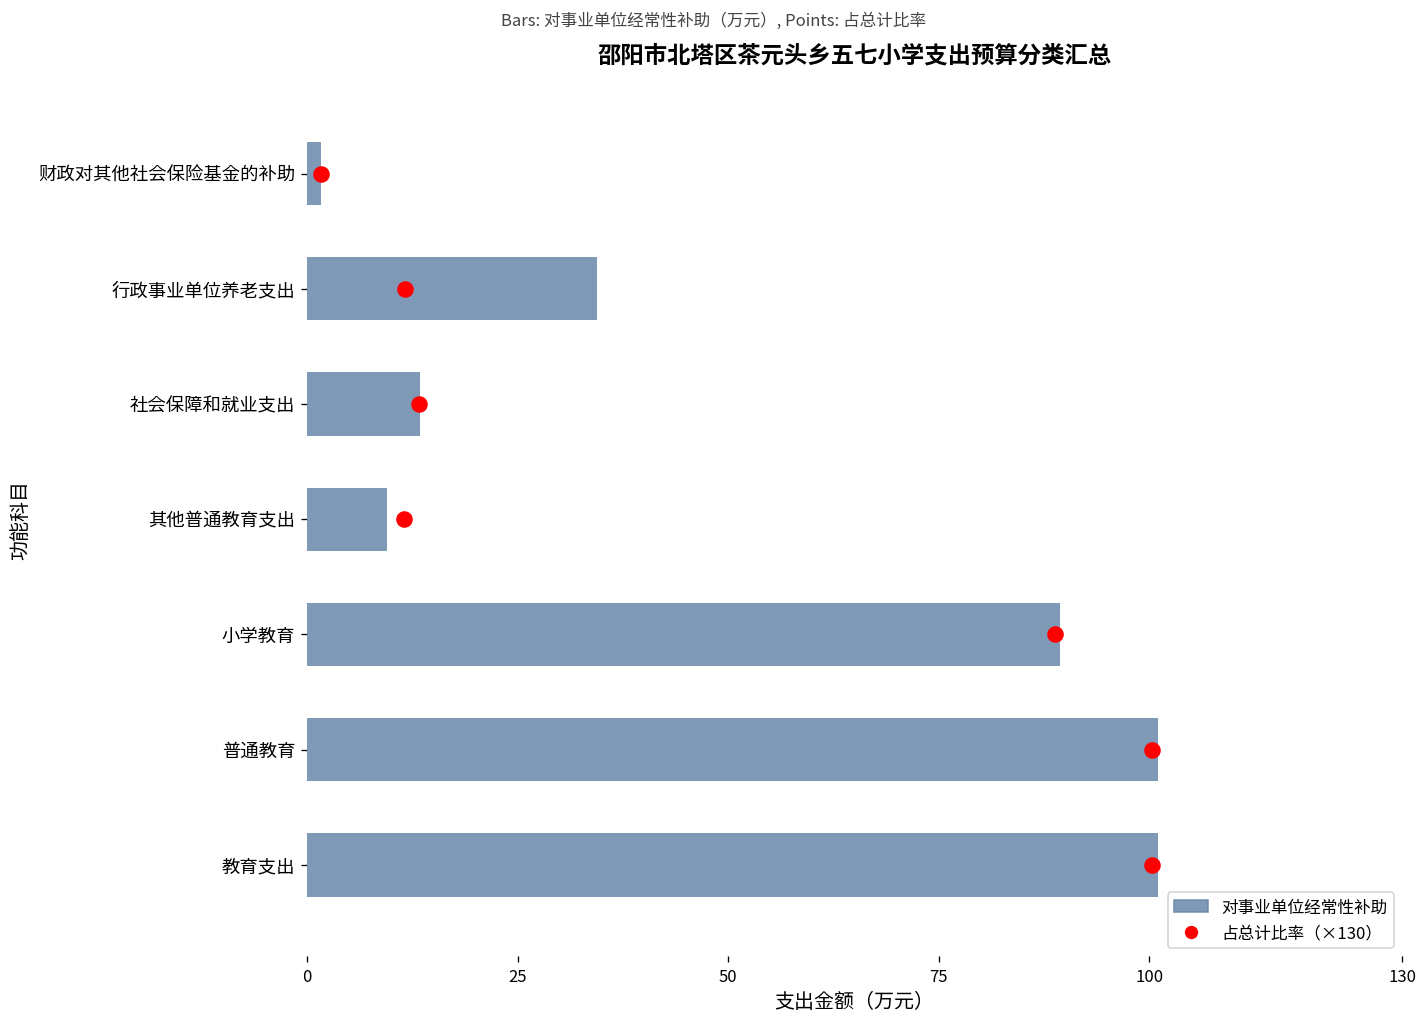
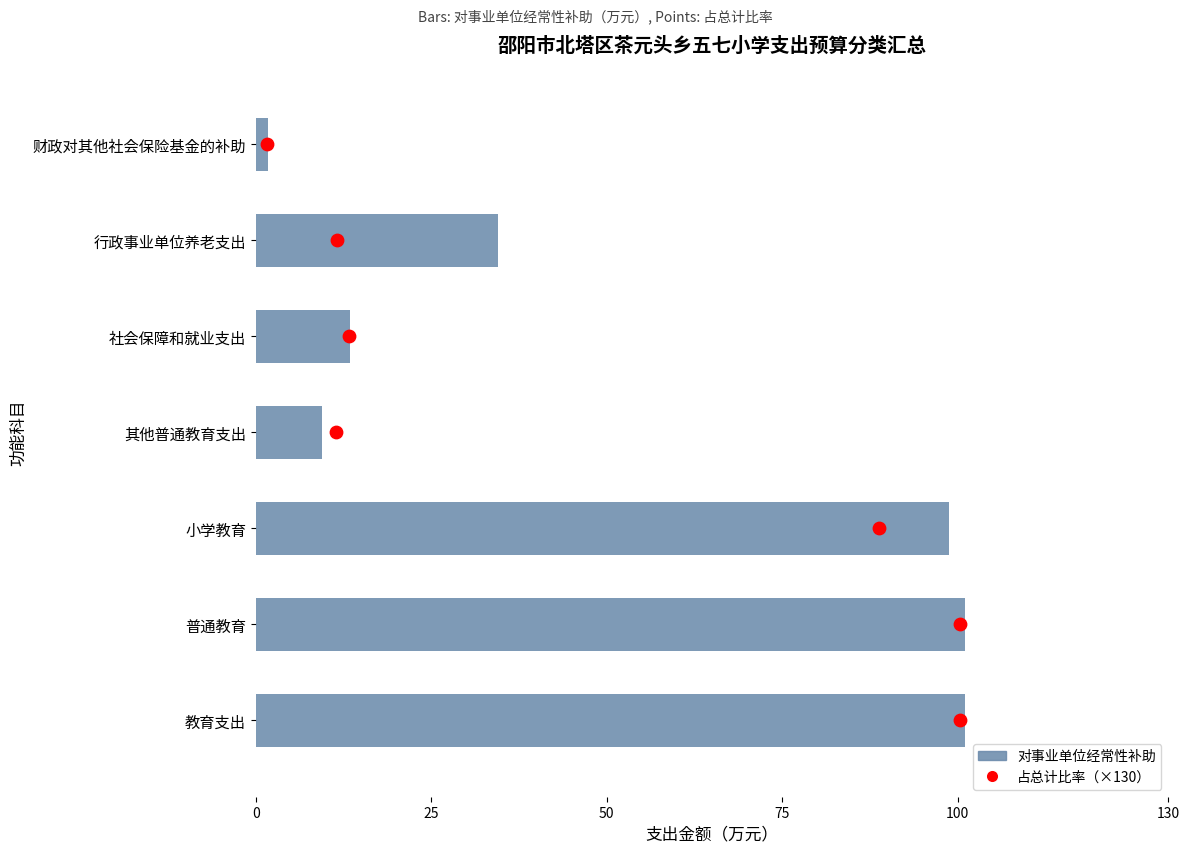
对事业单位经常性补助, 小学教育: 89 -> 99
